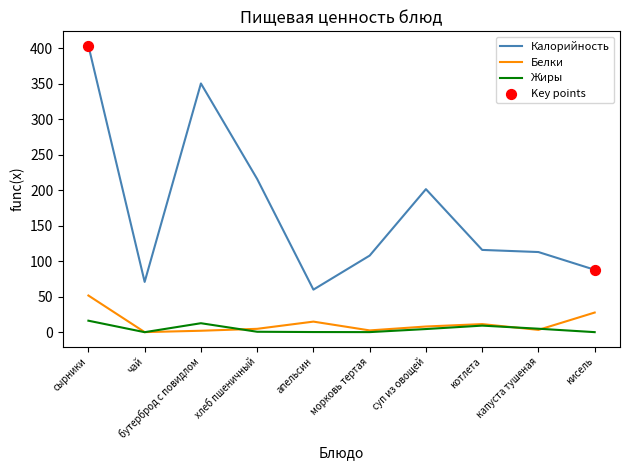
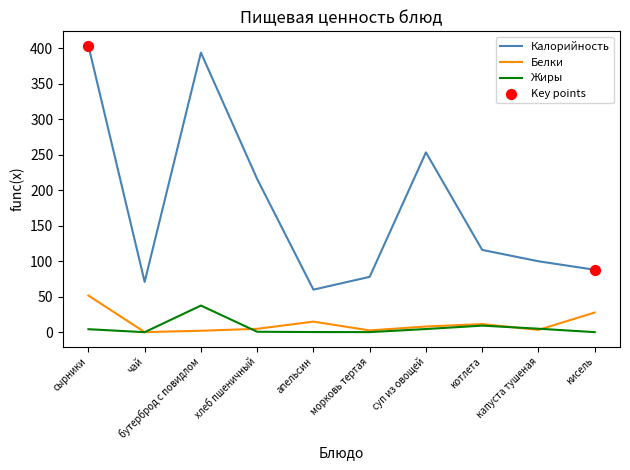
Жиры, сырники: 20 -> 0
Калорийность, бутерброд с повидлом: 350 -> 390
Жиры, бутерброд с повидлом: 10 -> 40
Калорийность, морковь тертая: 110 -> 80
Калорийность, суп из овощей: 200 -> 250
Калорийность, капуста тушеная: 110 -> 100
